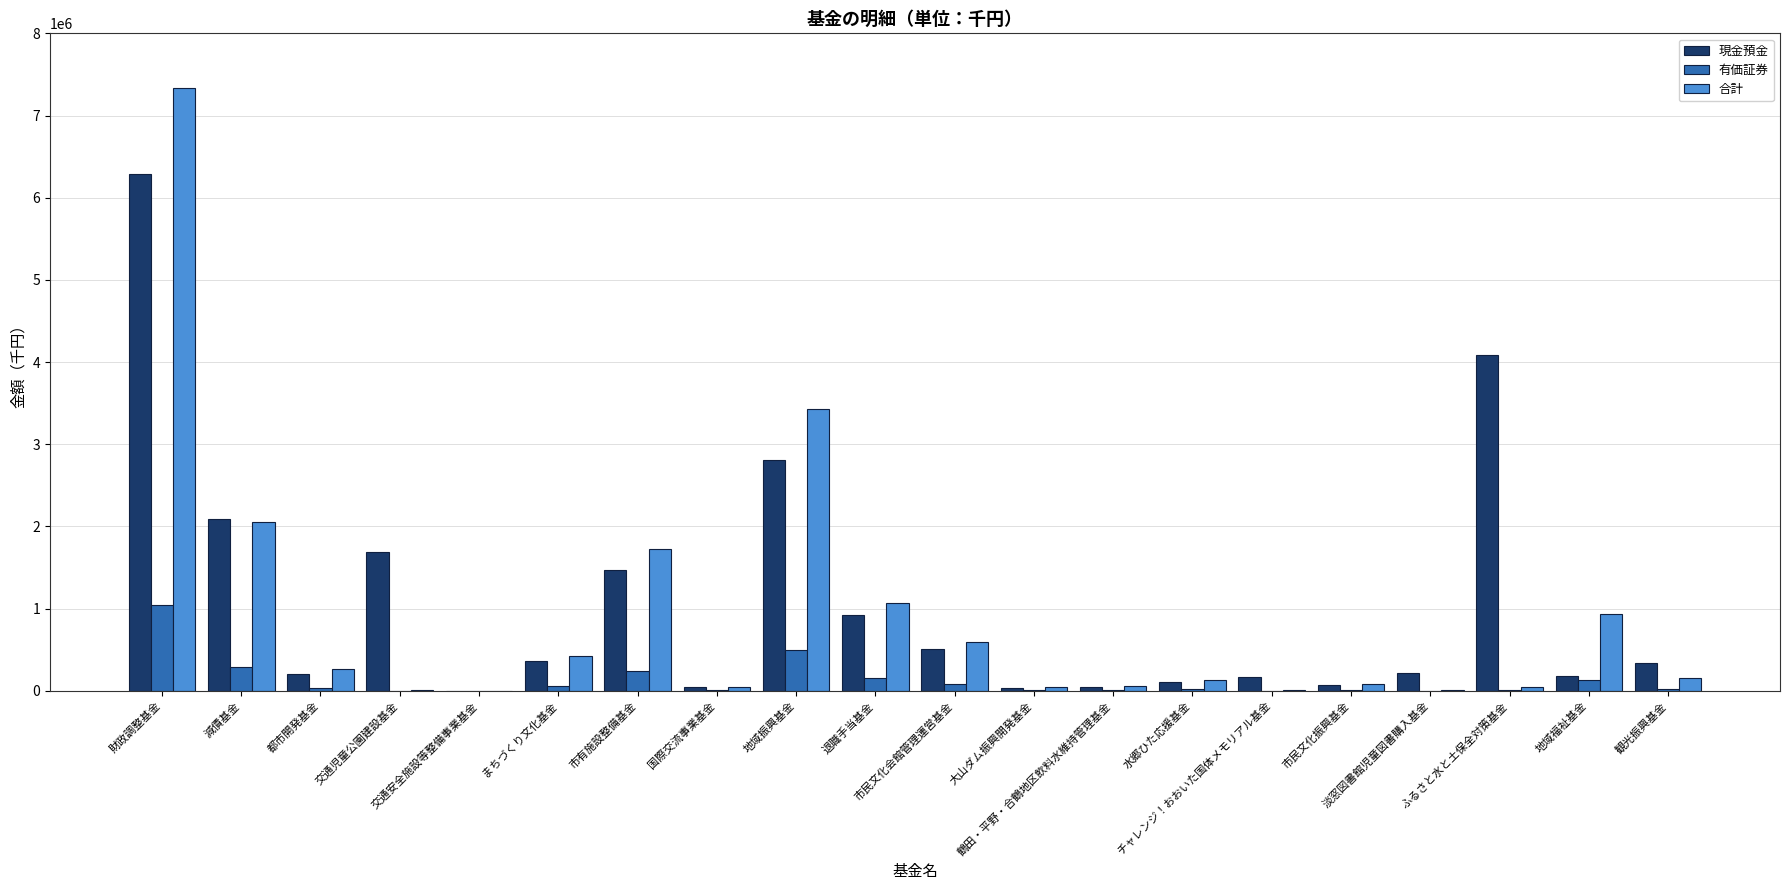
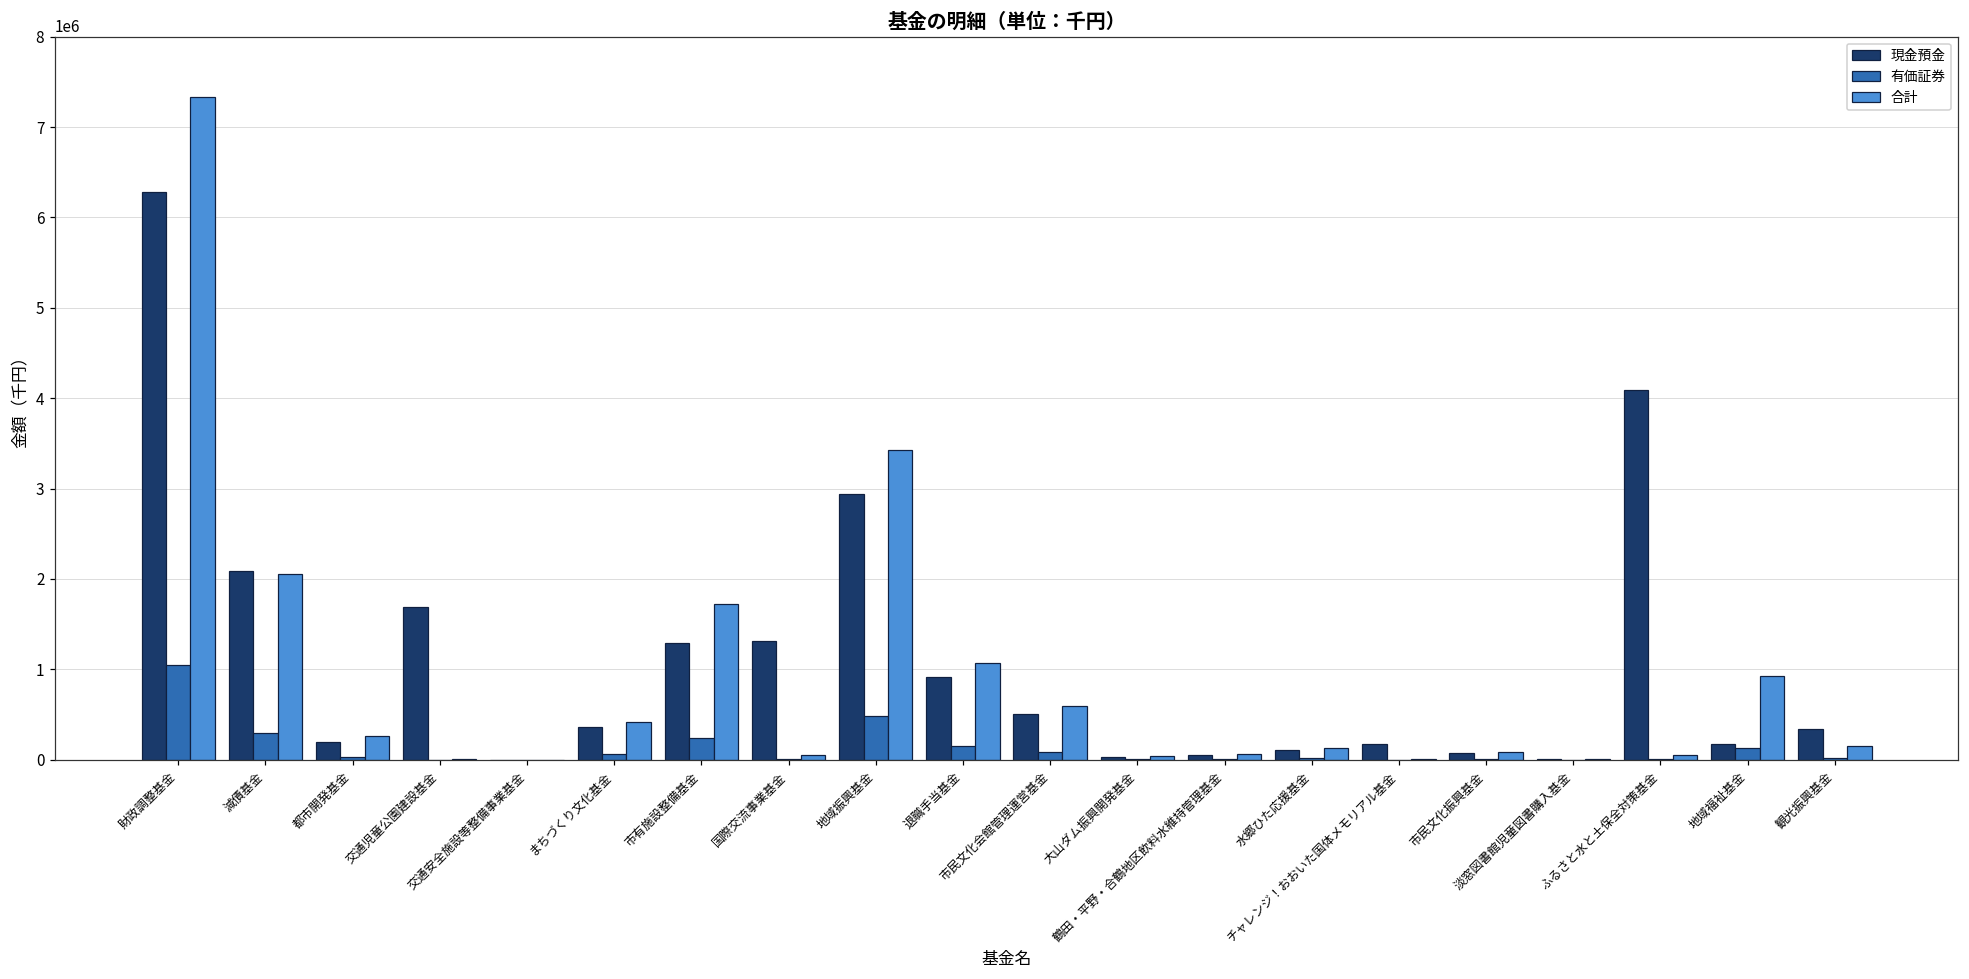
現金預金, 市有施設整備基金: 1500000 -> 1300000
現金預金, 国際交流事業基金: 0 -> 1300000
現金預金, 地域振興基金: 2800000 -> 2900000
現金預金, 淡窓図書館児童図書購入基金: 200000 -> 0
